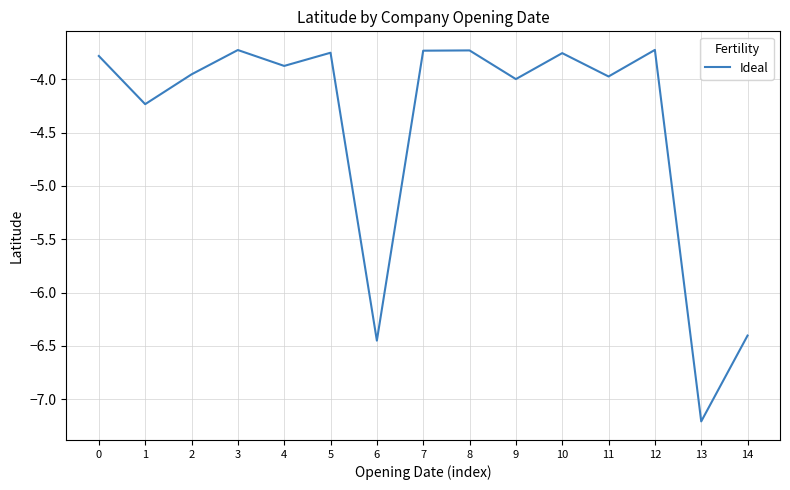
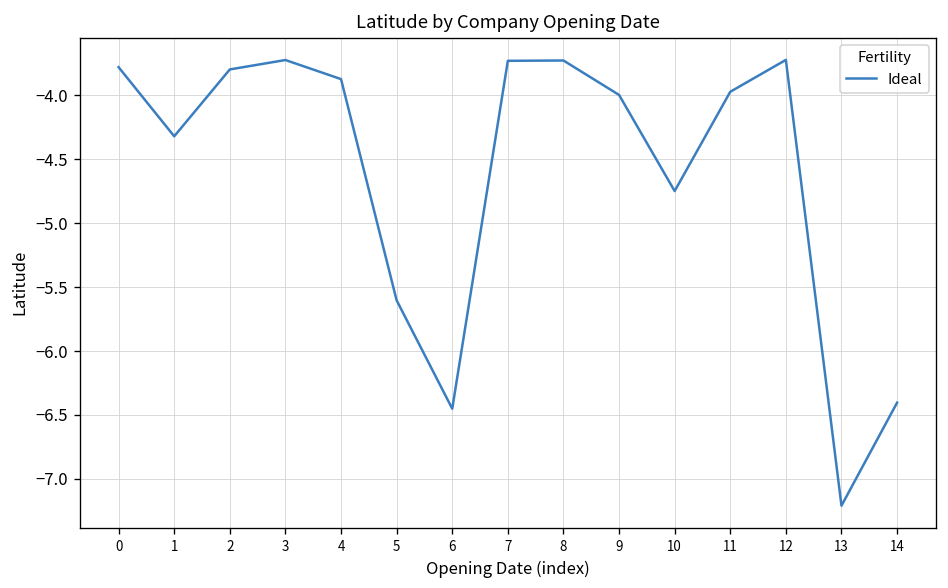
1: -4.23 -> -4.32
2: -3.95 -> -3.80
5: -3.75 -> -5.60
10: -3.75 -> -4.75
